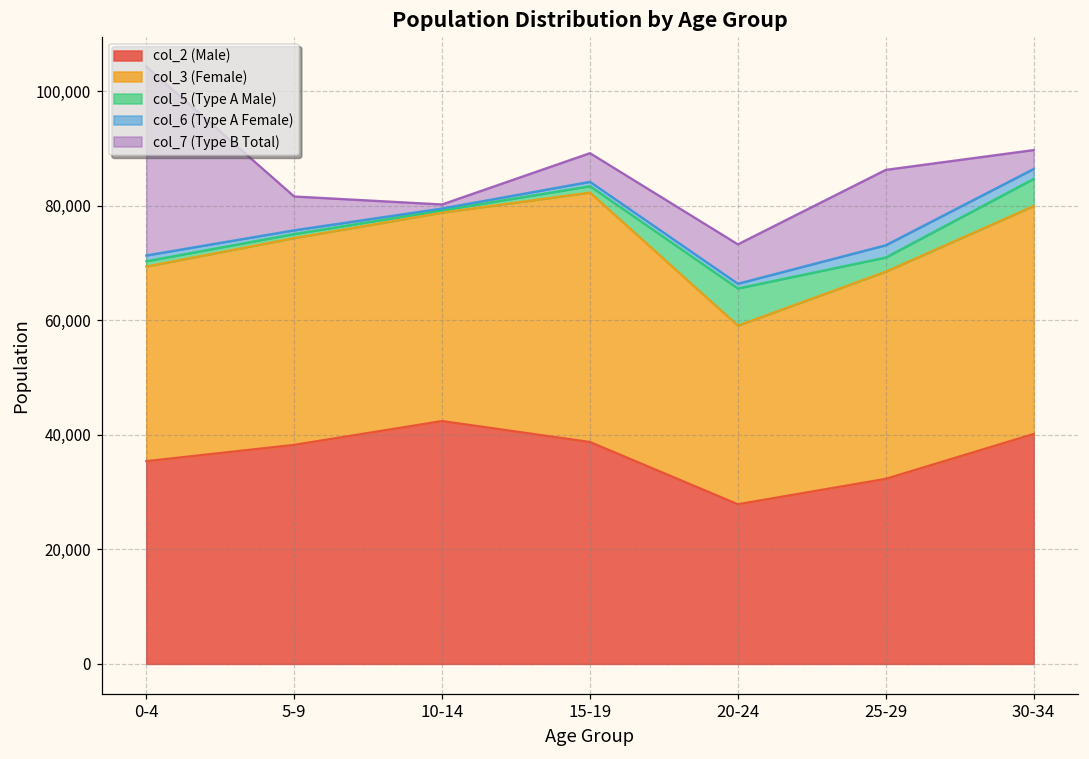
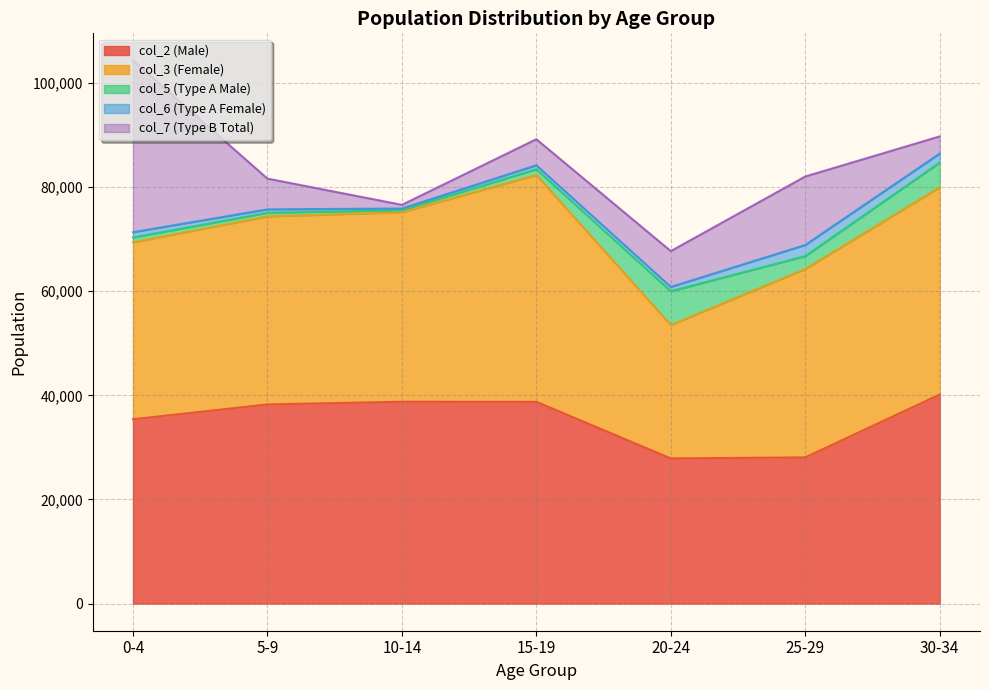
col_2 (Male), 10-14: 42,000 -> 39,000
col_3 (Female), 20-24: 31,000 -> 26,000
col_2 (Male), 25-29: 32,000 -> 28,000
